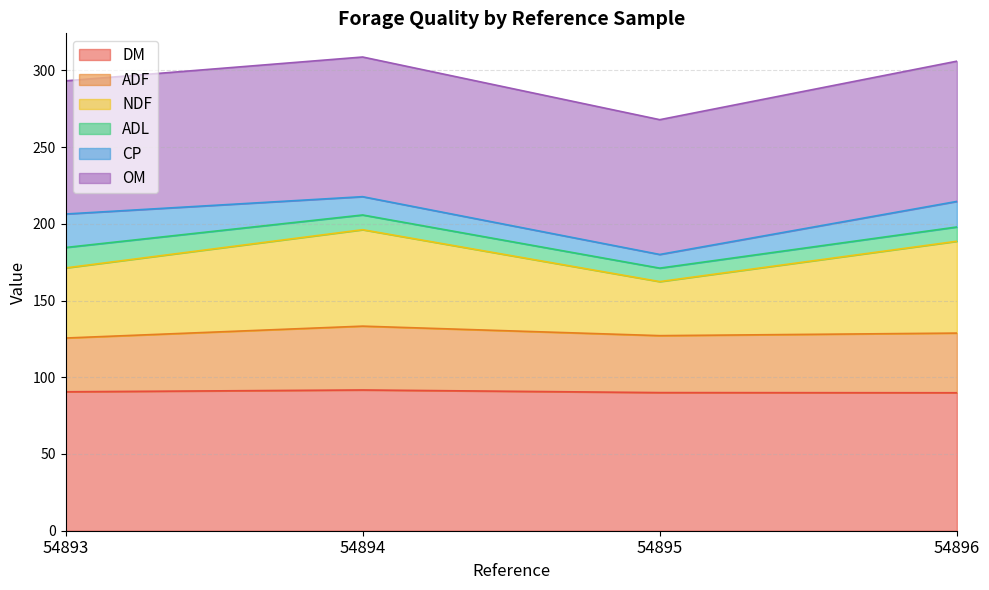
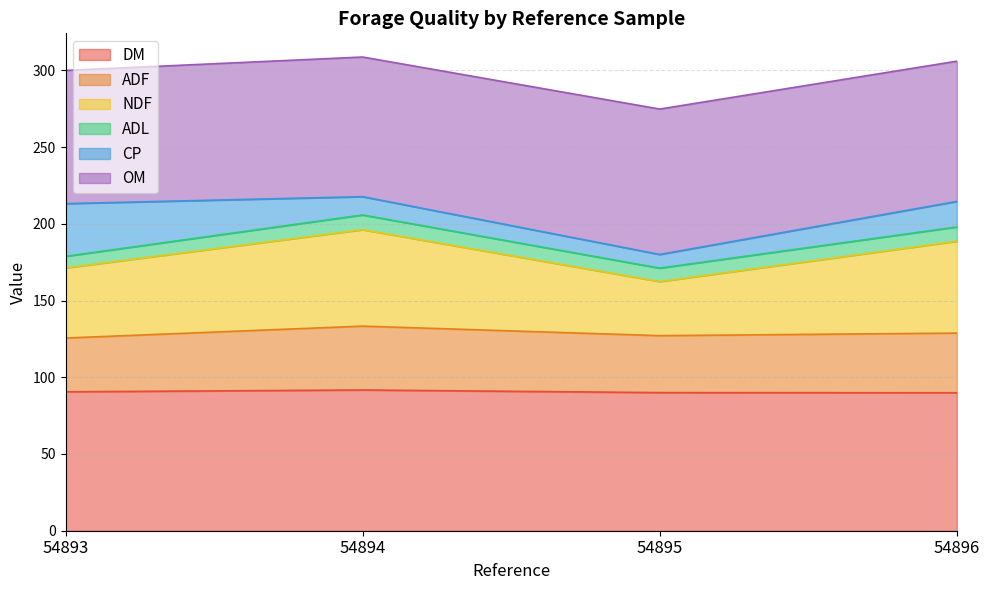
ADL, 54893: 13 -> 8
CP, 54893: 22 -> 34
OM, 54895: 88 -> 95
